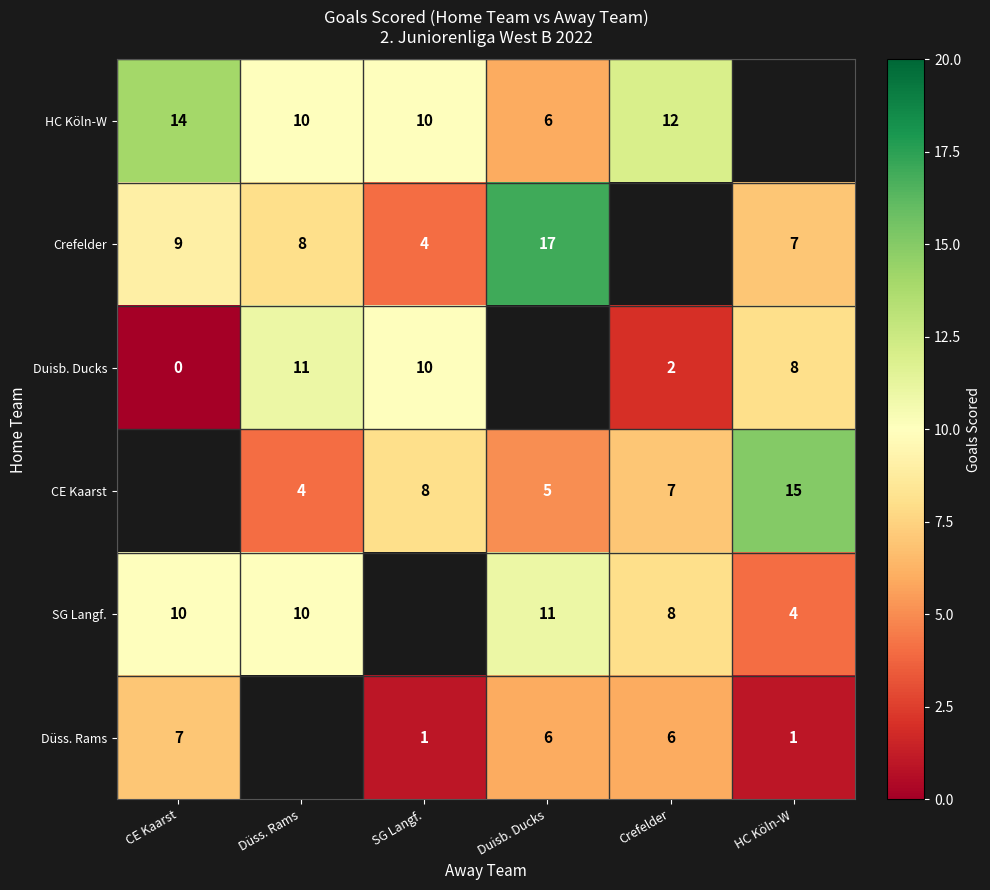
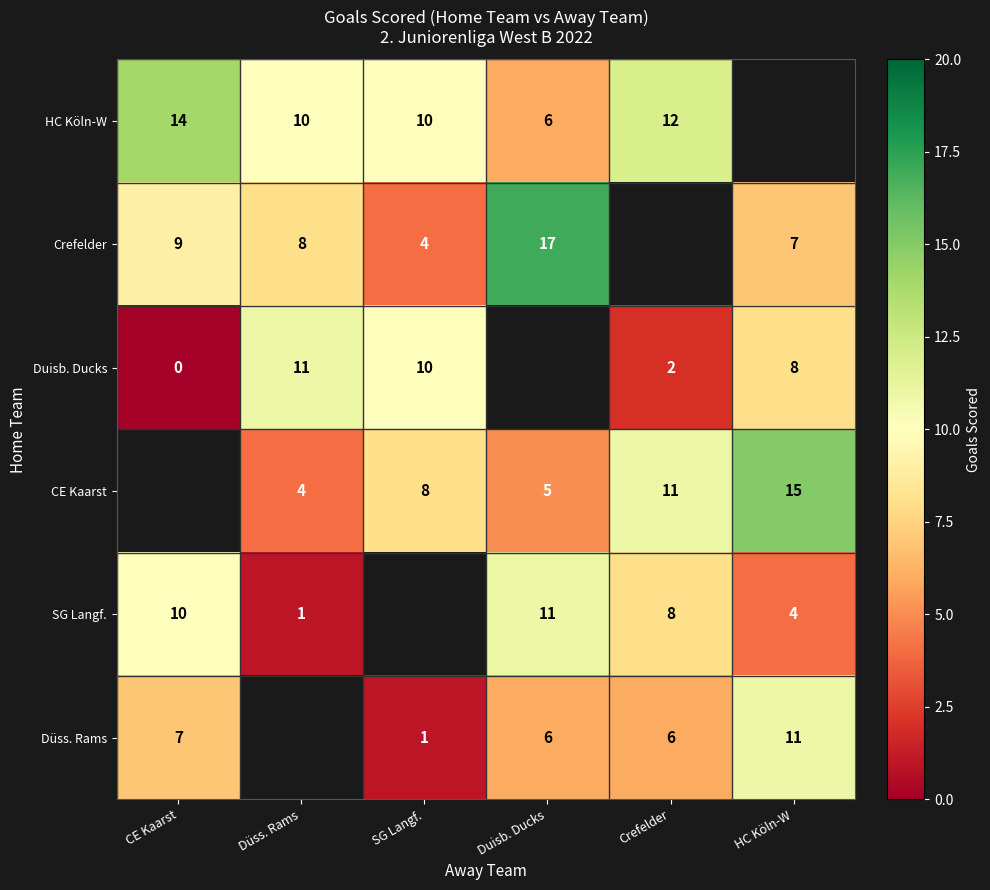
CE Kaarst, Crefelder: 7 -> 11
SG Langf., Düss. Rams: 10 -> 1
Düss. Rams, HC Köln-W: 1 -> 11
